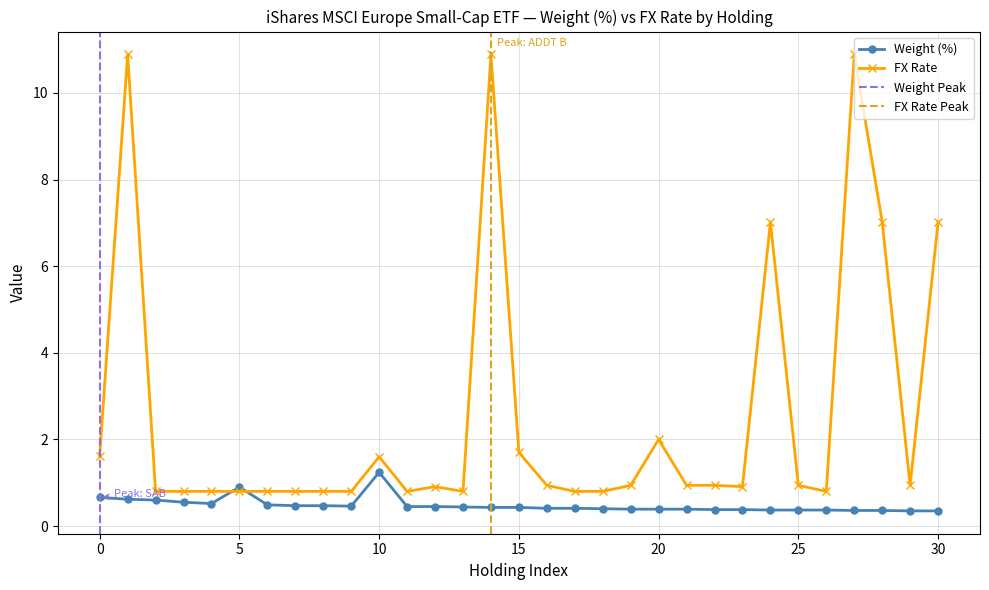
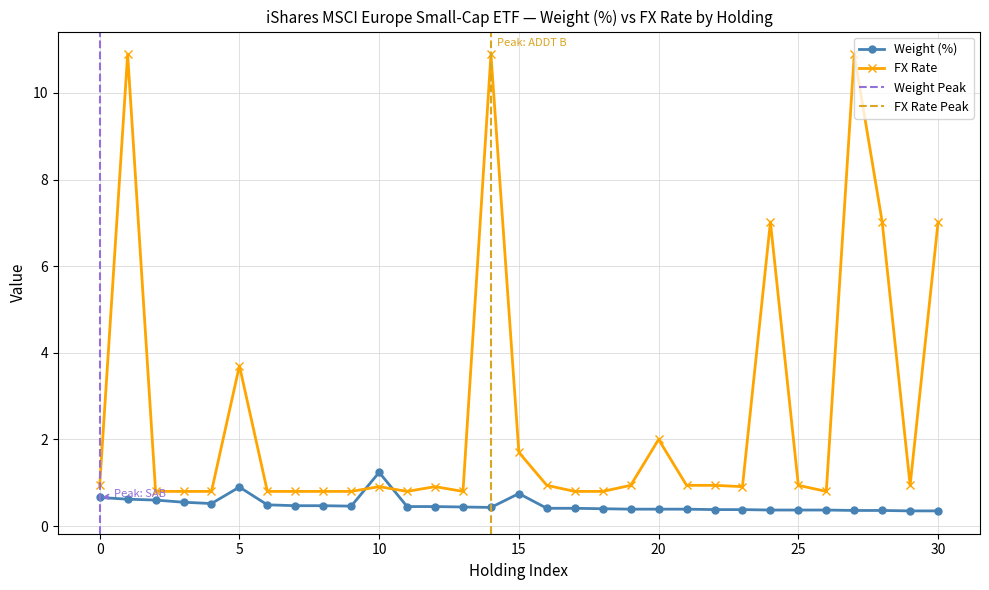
FX Rate, 0: 1.6 -> 0.9
FX Rate, 5: 0.8 -> 3.7
FX Rate, 10: 1.6 -> 0.9
Weight (%), 15: 0.4 -> 0.8
